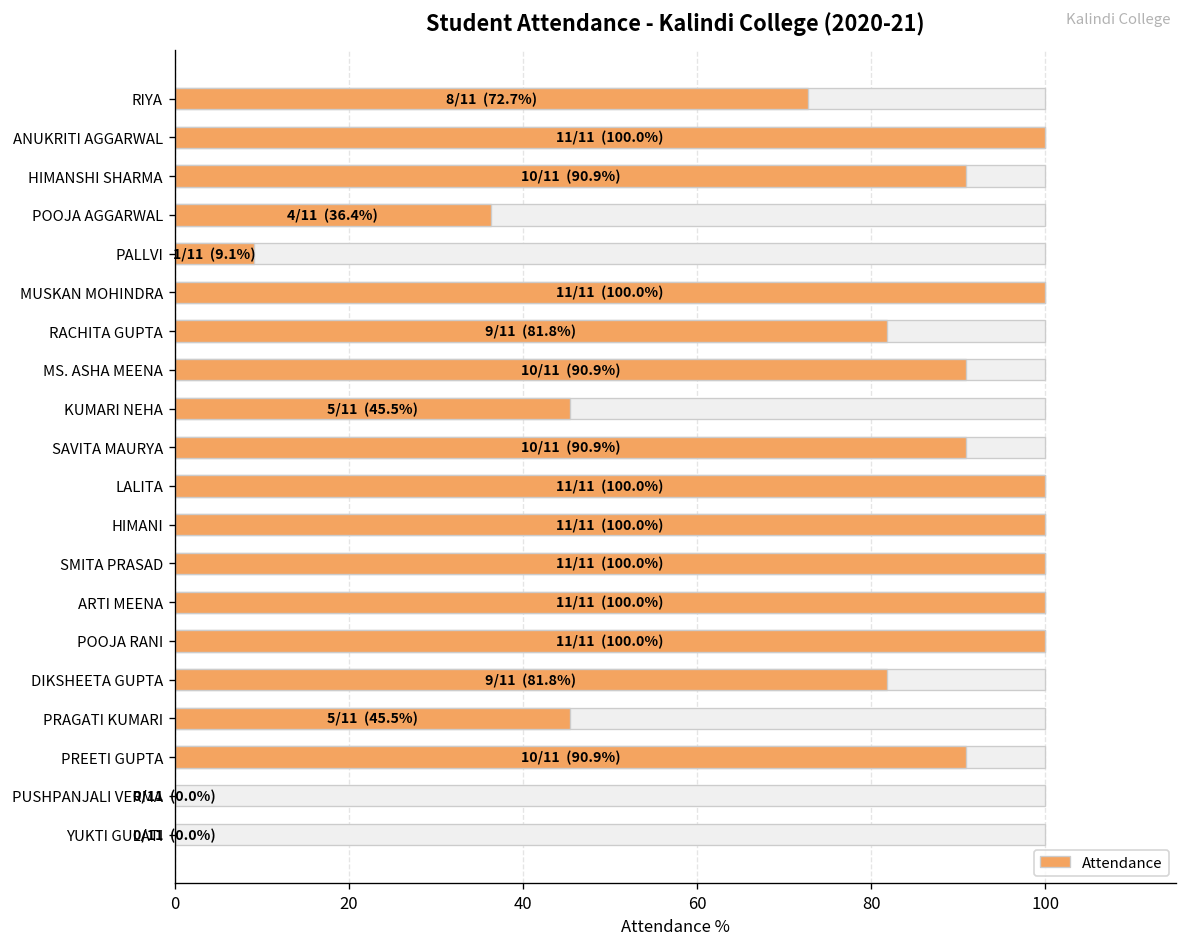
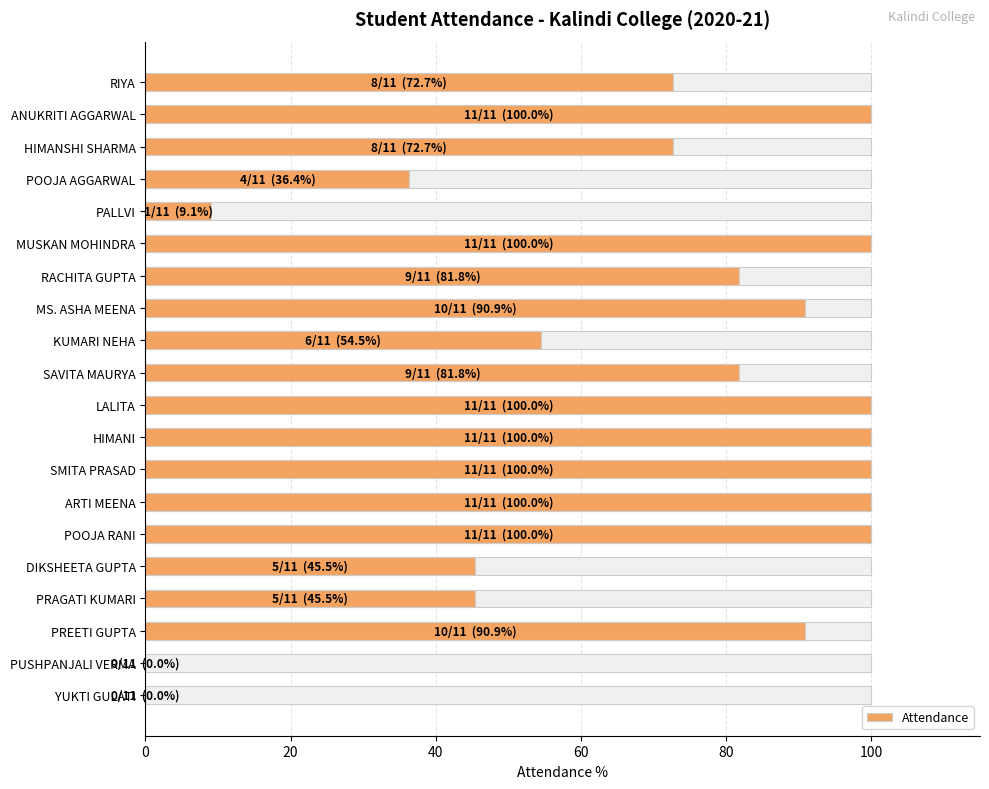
Attendance, HIMANSHI SHARMA: 10/11 (90.9%) -> 8/11 (72.7%)
Attendance, KUMARI NEHA: 5/11 (45.5%) -> 6/11 (54.5%)
Attendance, SAVITA MAURYA: 10/11 (90.9%) -> 9/11 (81.8%)
Attendance, DIKSHEETA GUPTA: 9/11 (81.8%) -> 5/11 (45.5%)
